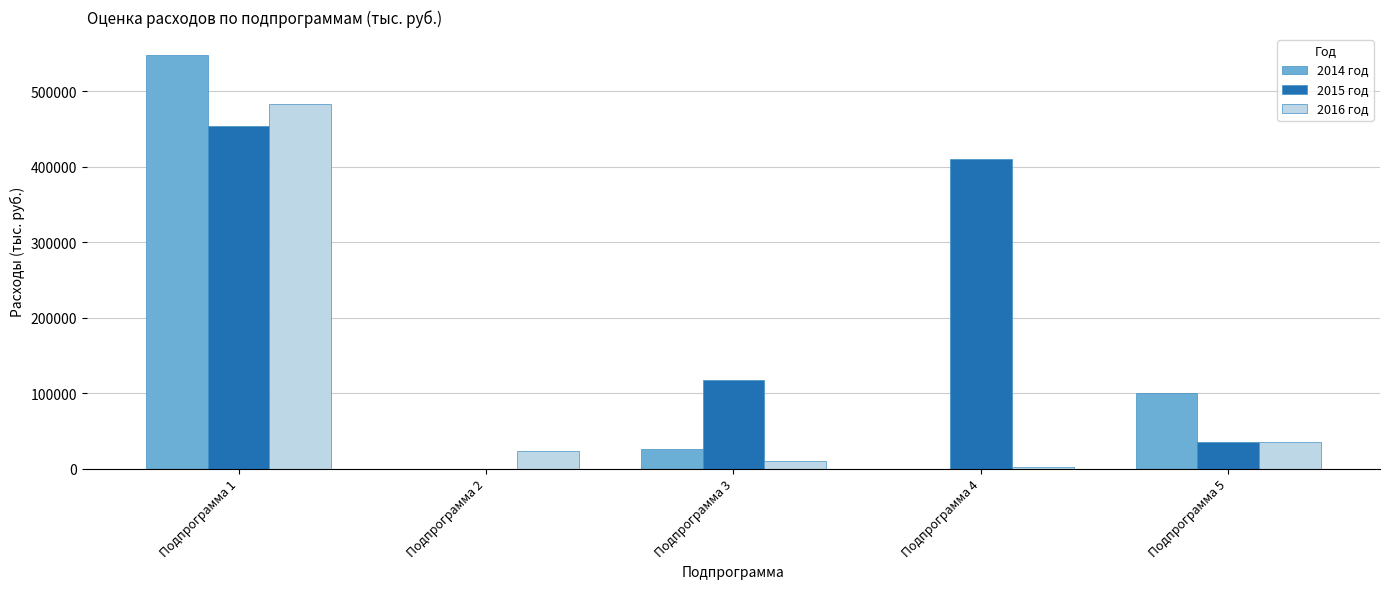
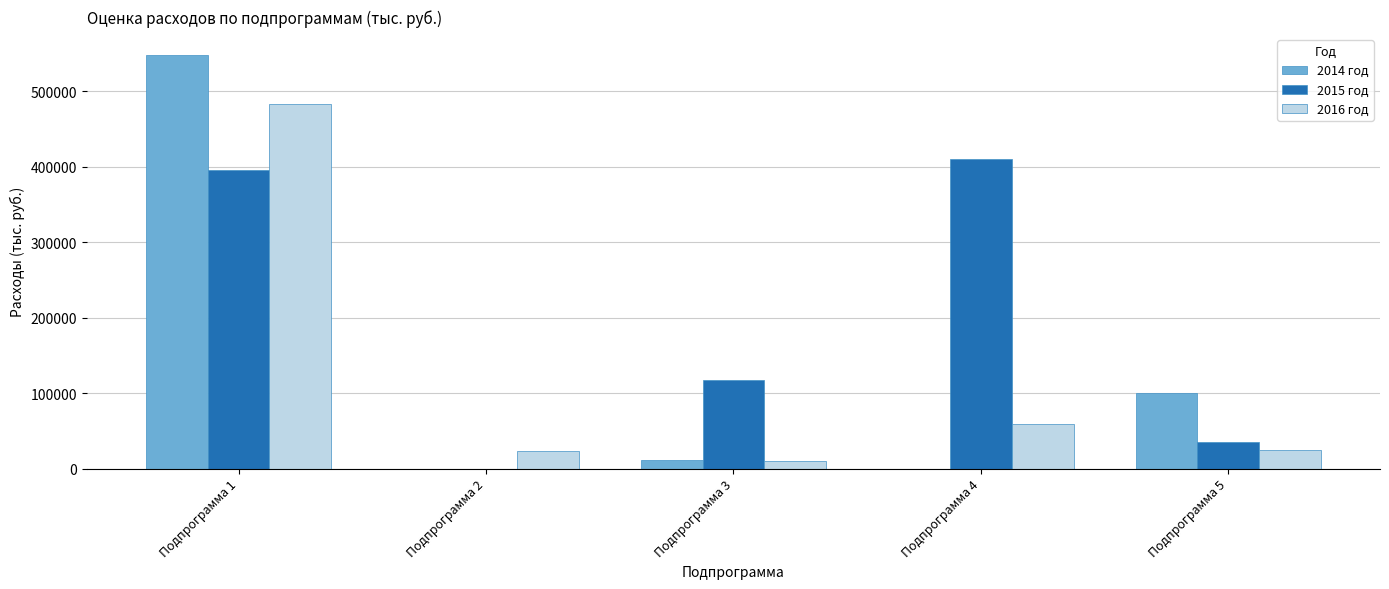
2015 год, Подпрограмма 1: 450000 -> 400000
2014 год, Подпрограмма 3: 30000 -> 10000
2016 год, Подпрограмма 4: 0 -> 60000
2016 год, Подпрограмма 5: 40000 -> 20000
